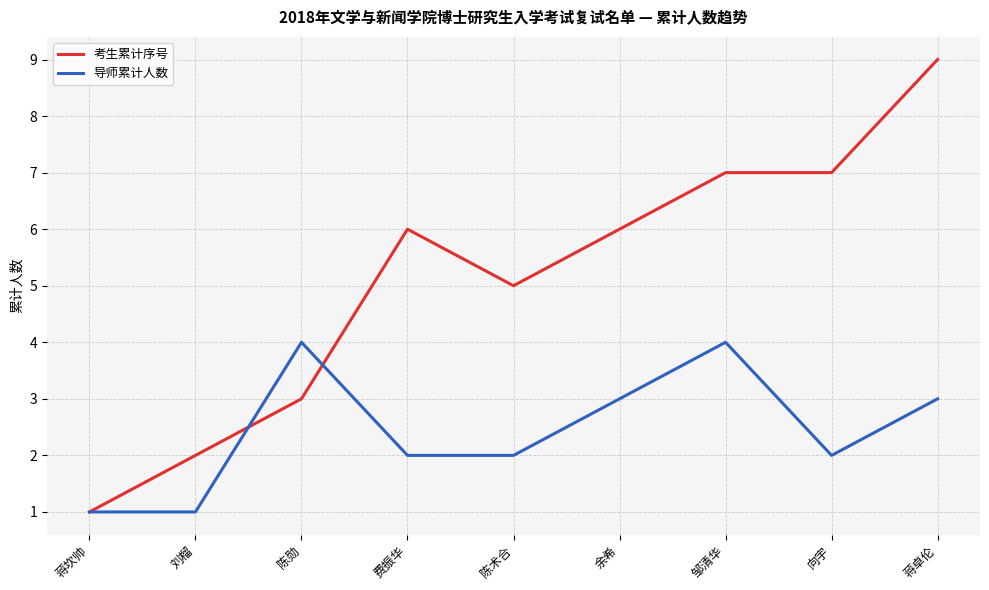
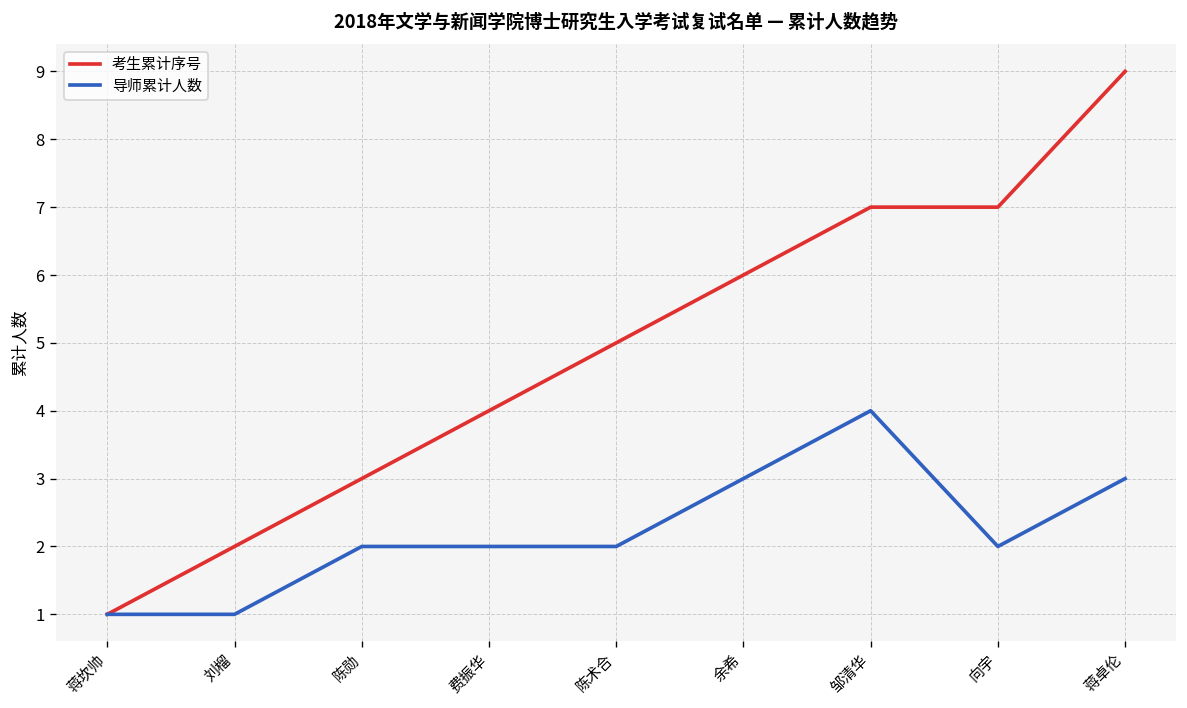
导师累计人数, 陈勋: 4 -> 2
考生累计序号, 费振华: 6 -> 4
